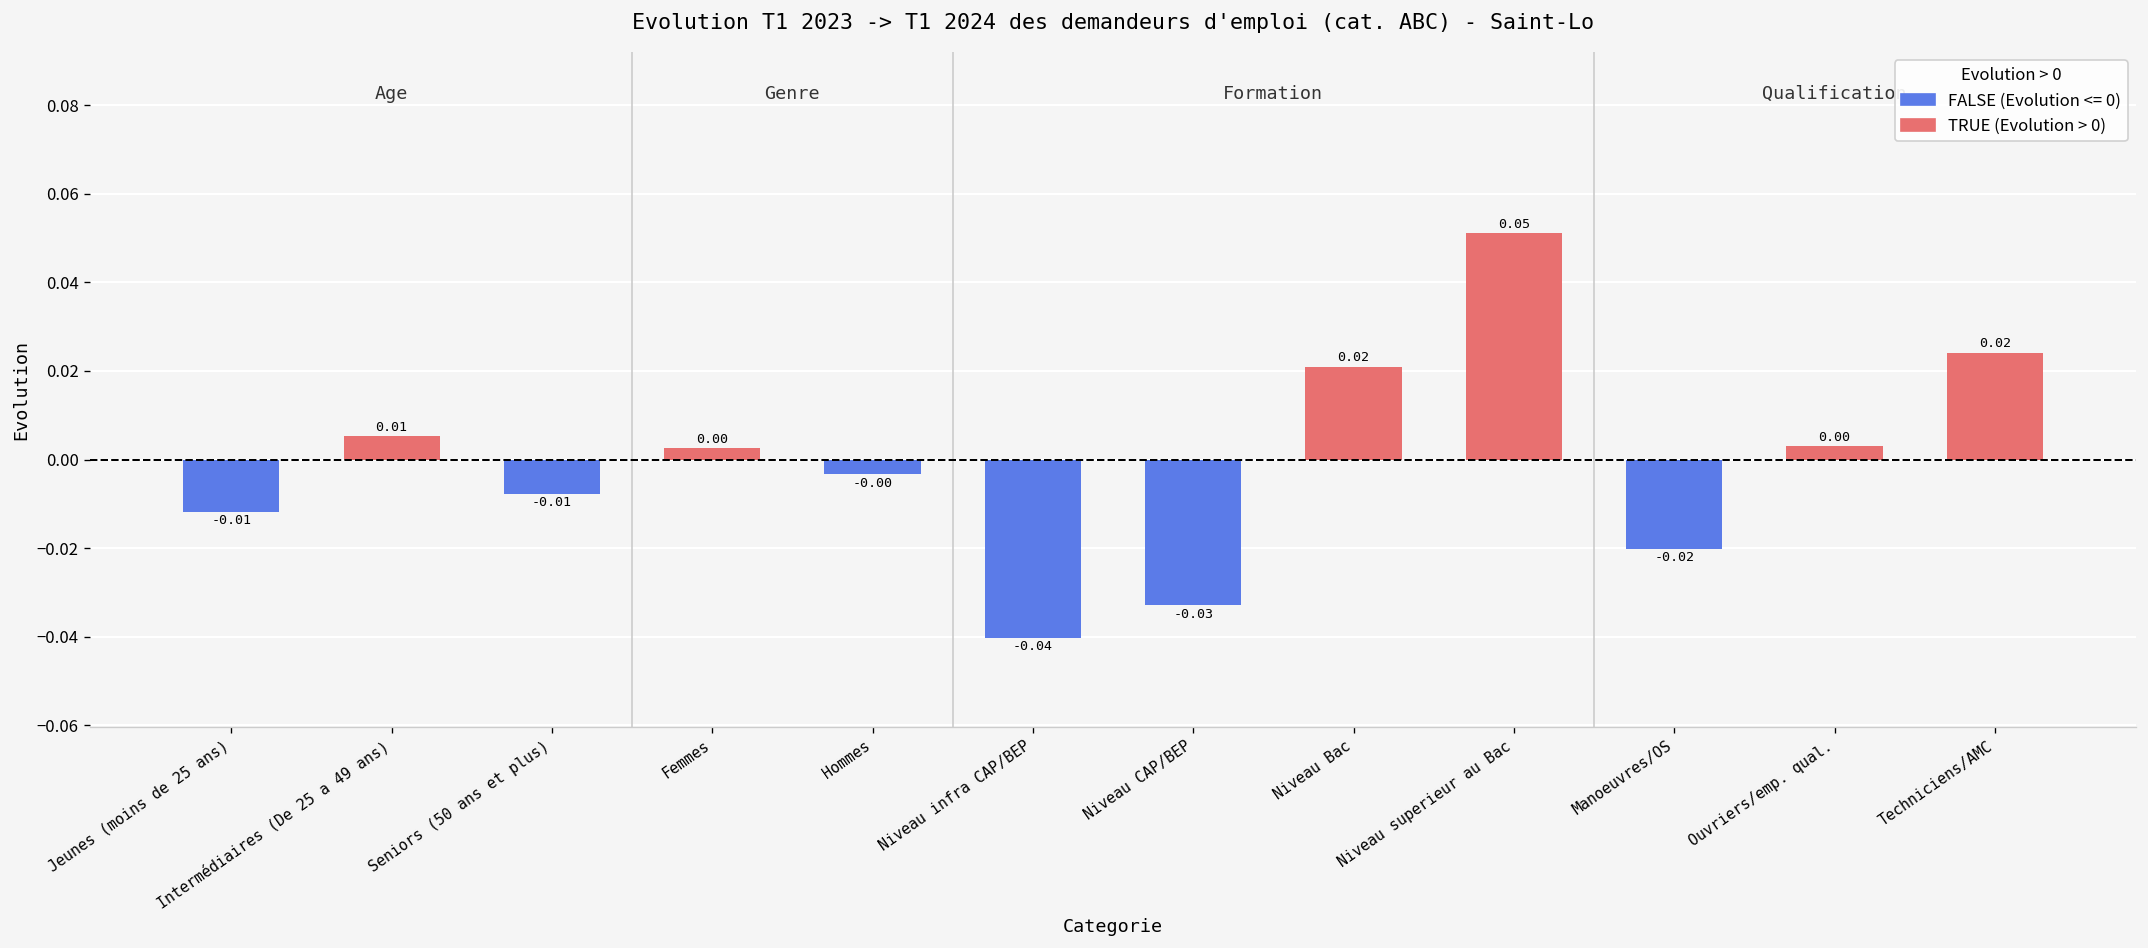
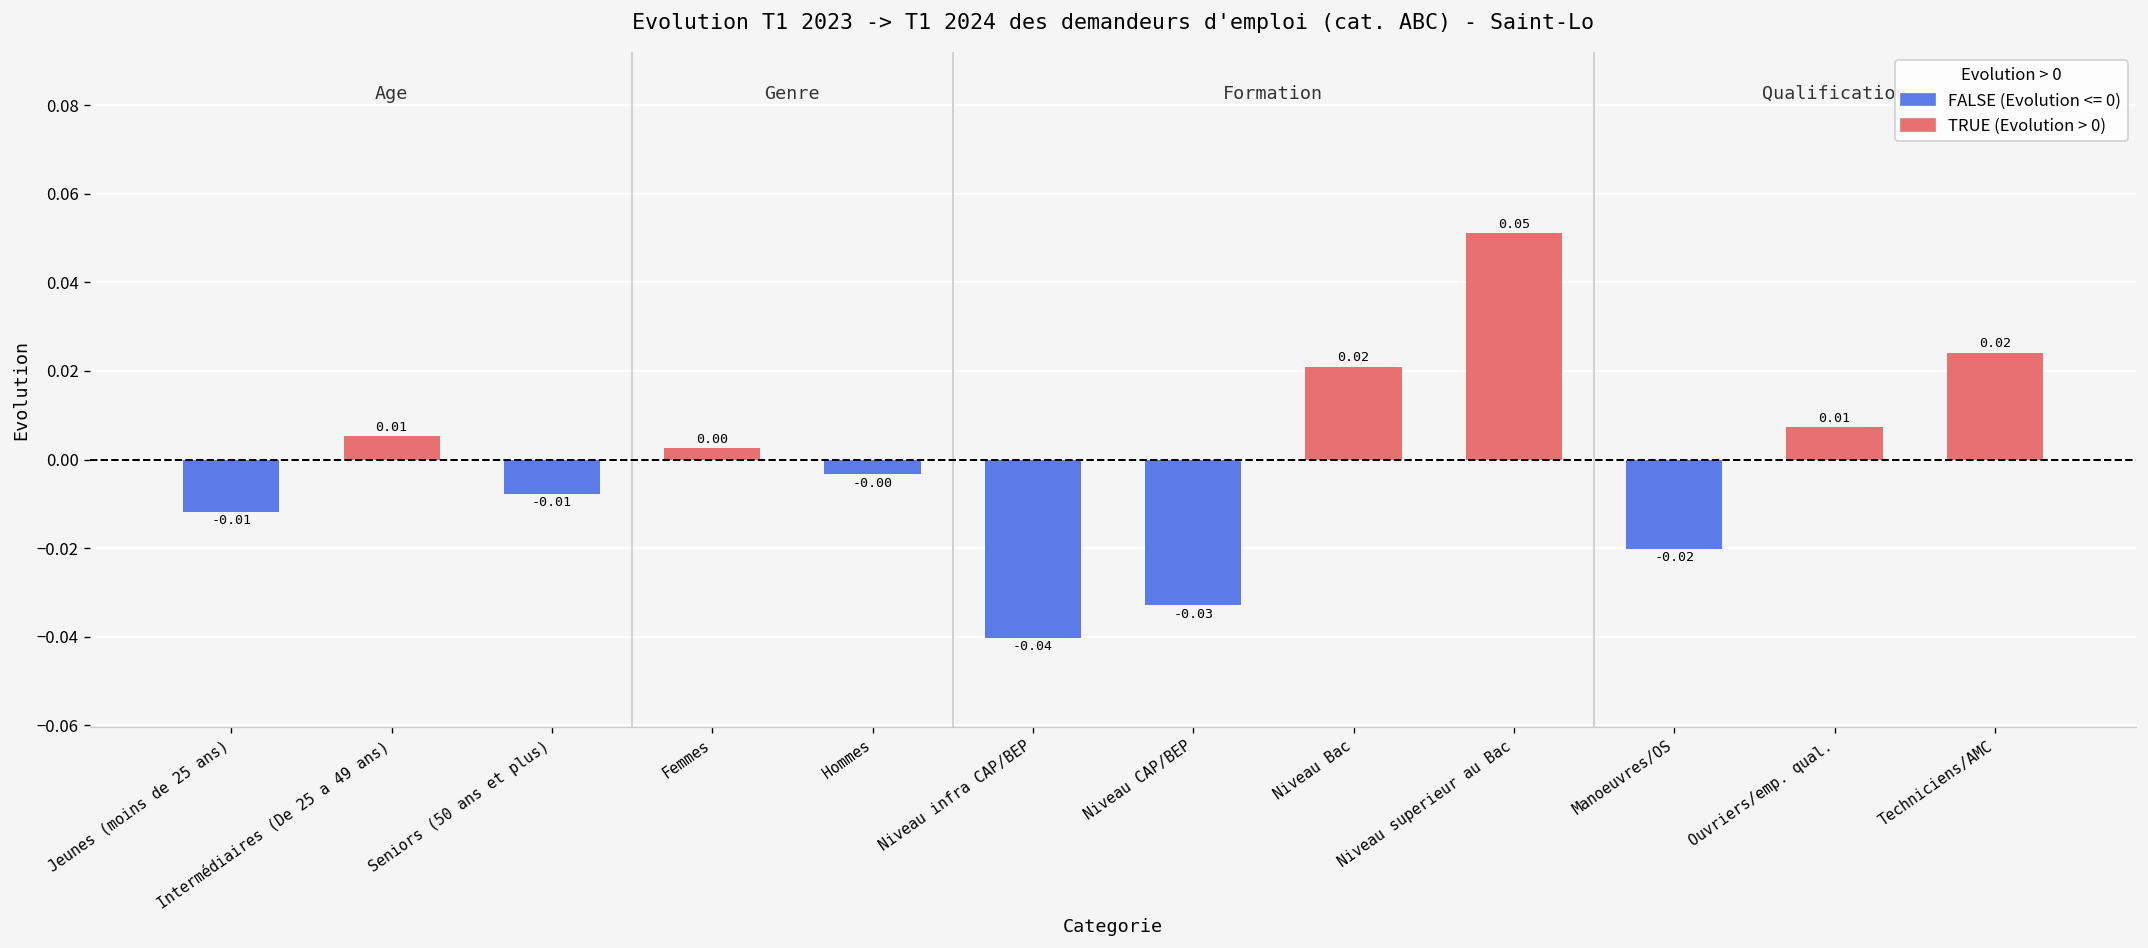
Ouvriers/emp. qual.: 0.00 -> 0.01
